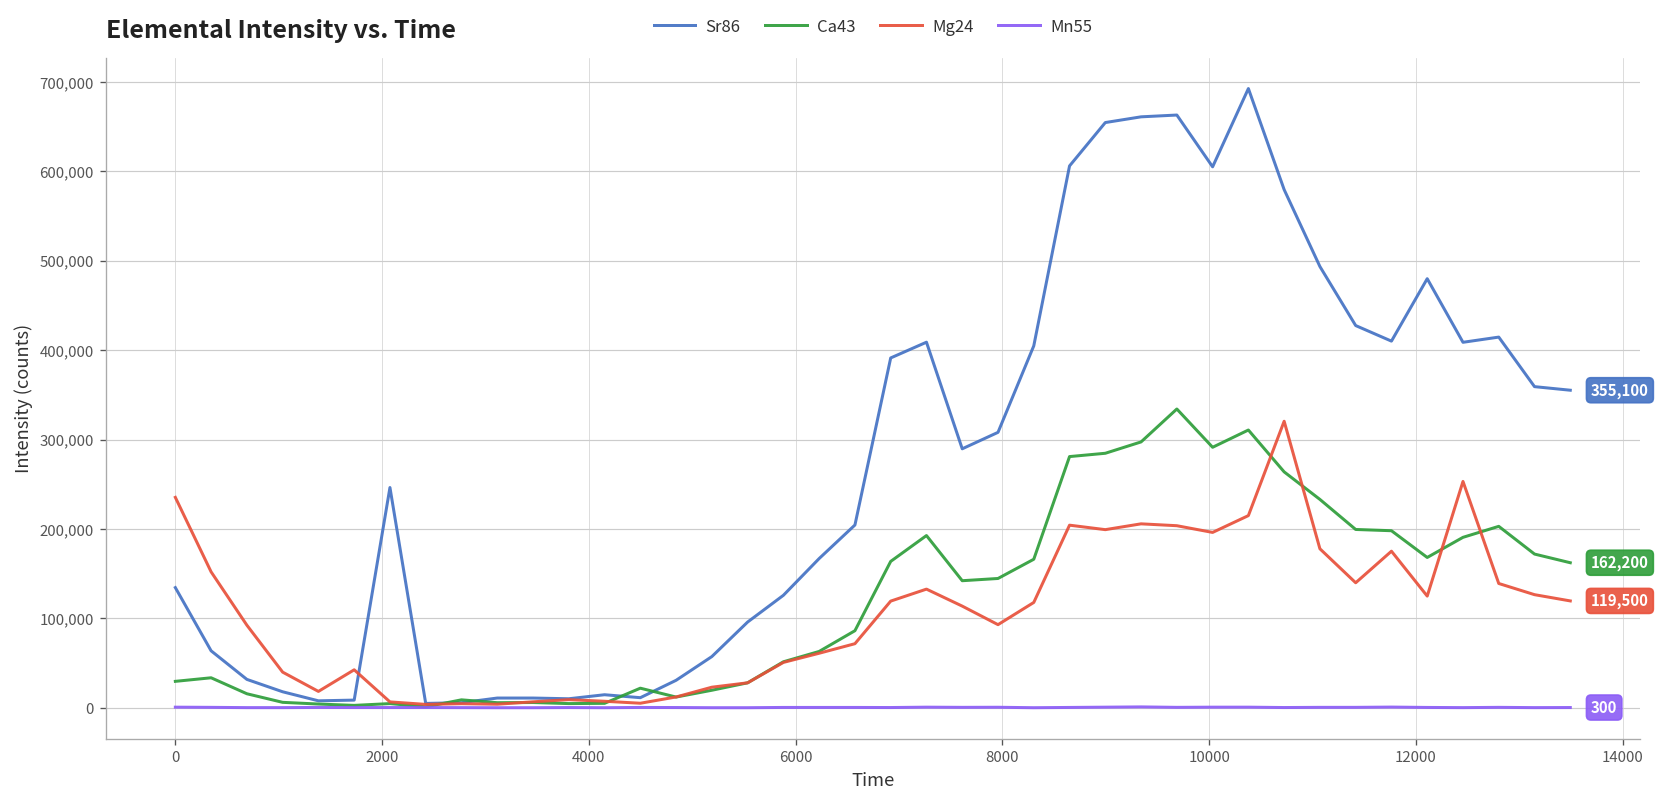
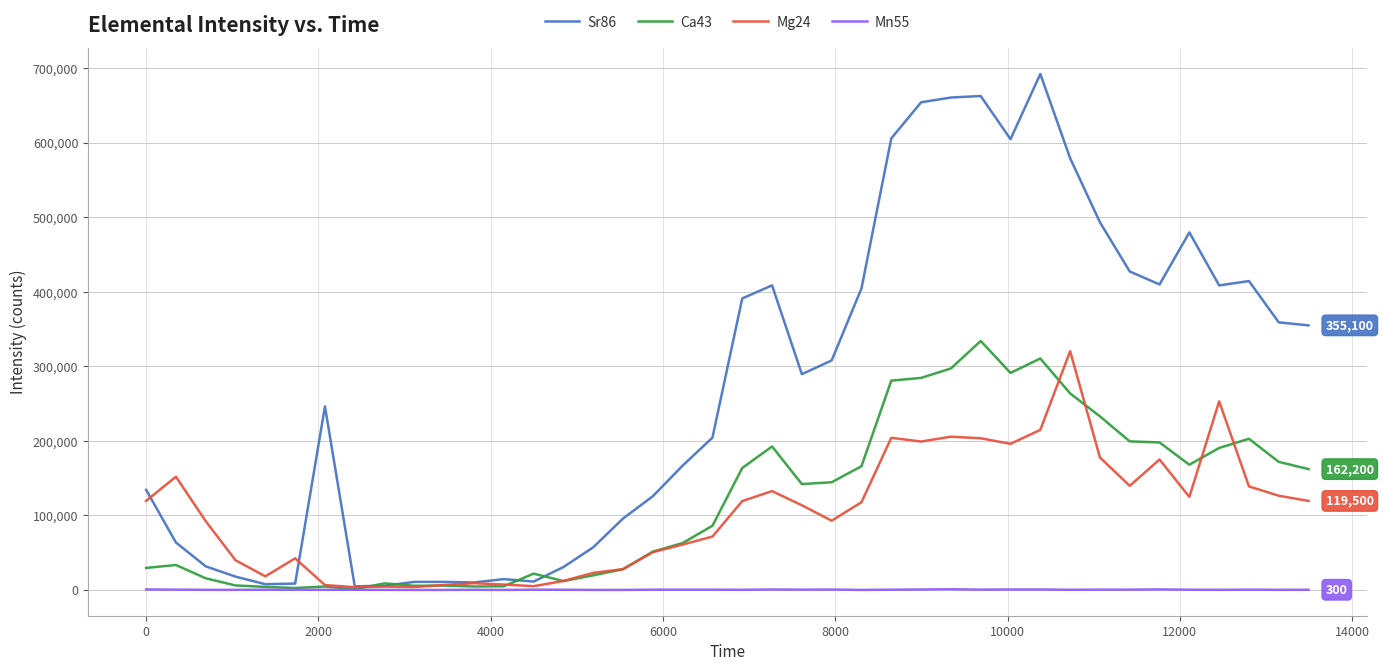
Mg24, 0: 240,000 -> 120,000
